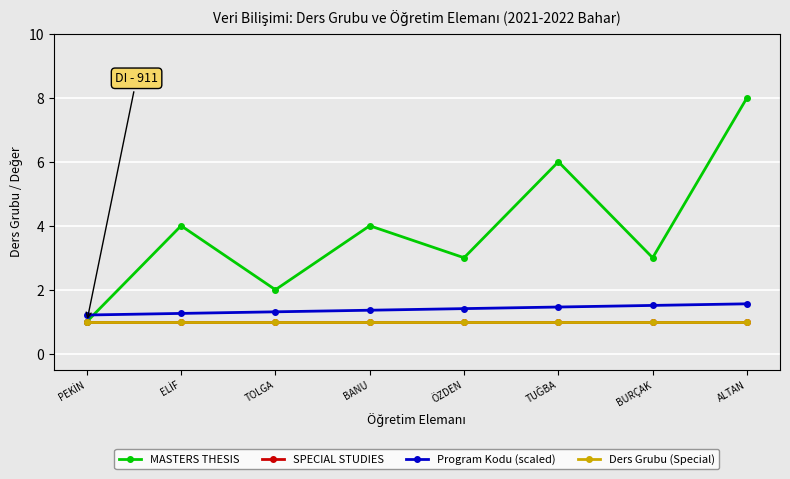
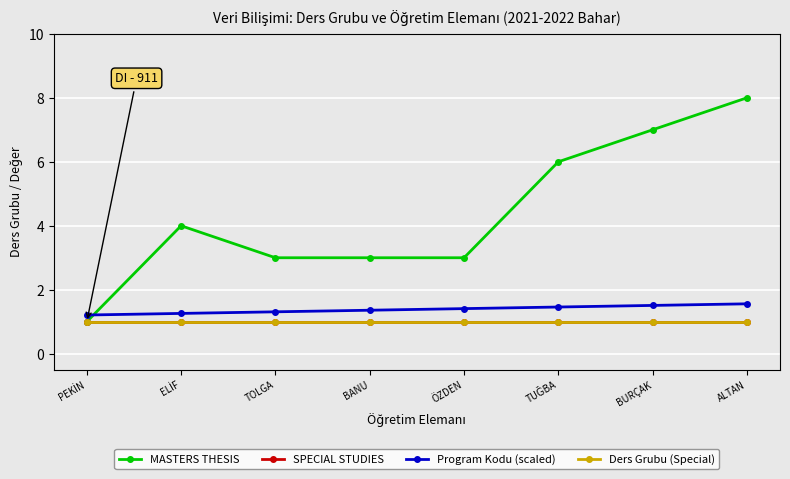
MASTERS THESIS, TOLGA: 2 -> 3
MASTERS THESIS, BANU: 4 -> 3
MASTERS THESIS, BURÇAK: 3 -> 7
